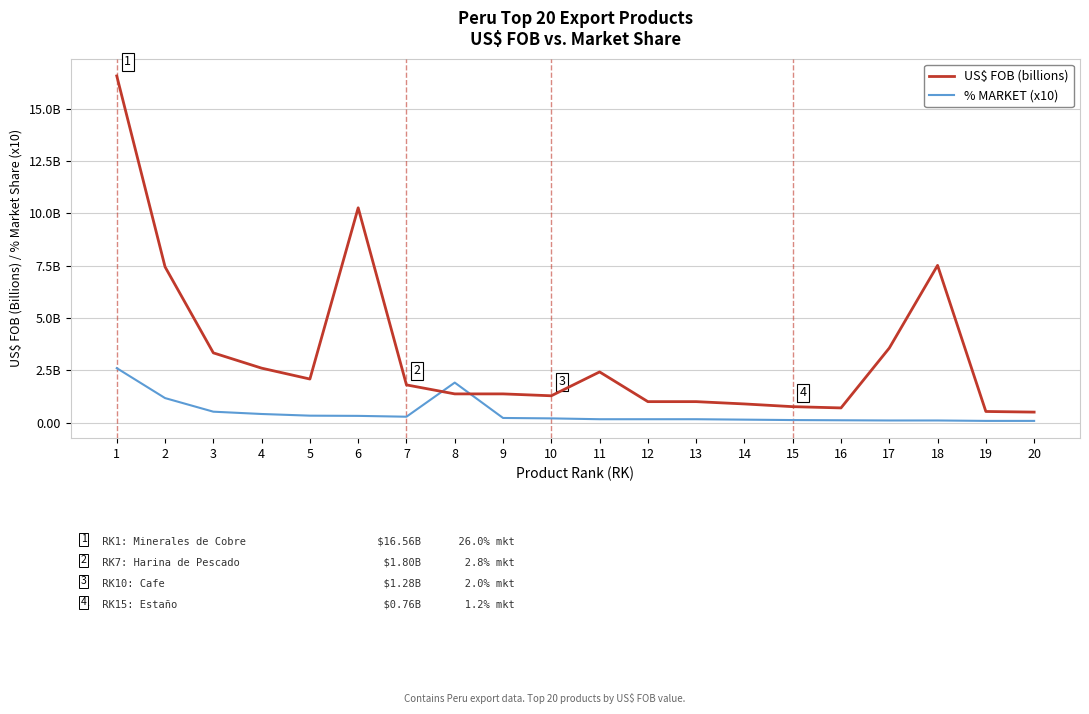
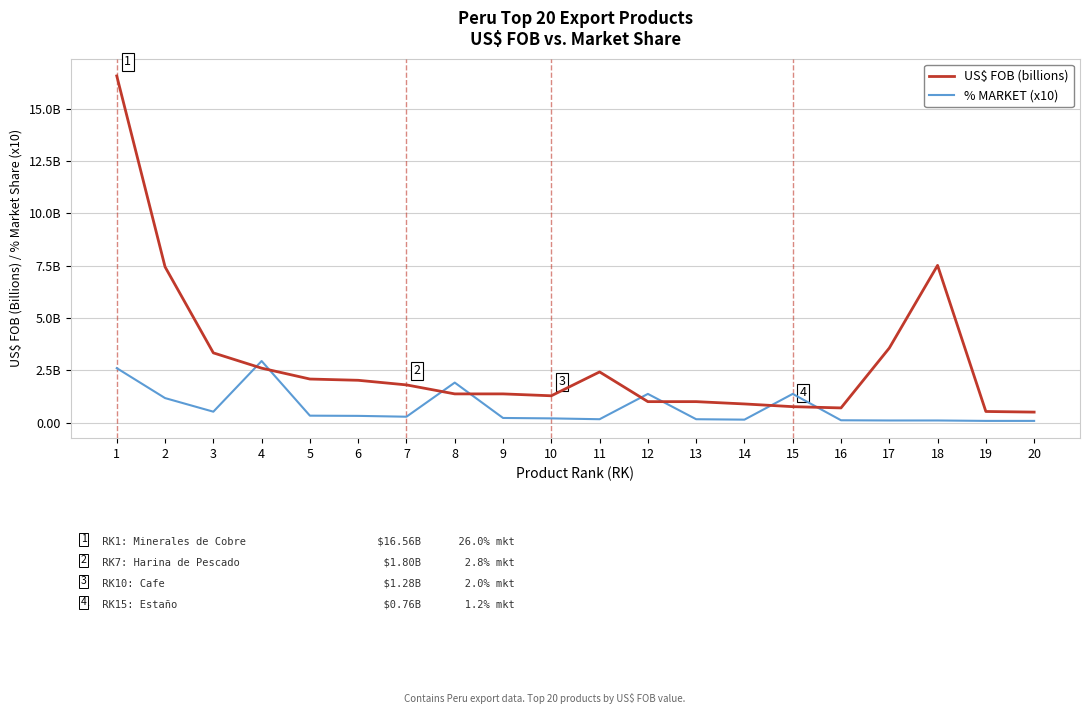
% MARKET (x10), 4: 400000000 -> 2900000000
US$ FOB (billions), 6: 10300000000 -> 2000000000
% MARKET (x10), 12: 200000000 -> 1400000000
% MARKET (x10), 15: 100000000 -> 1400000000
